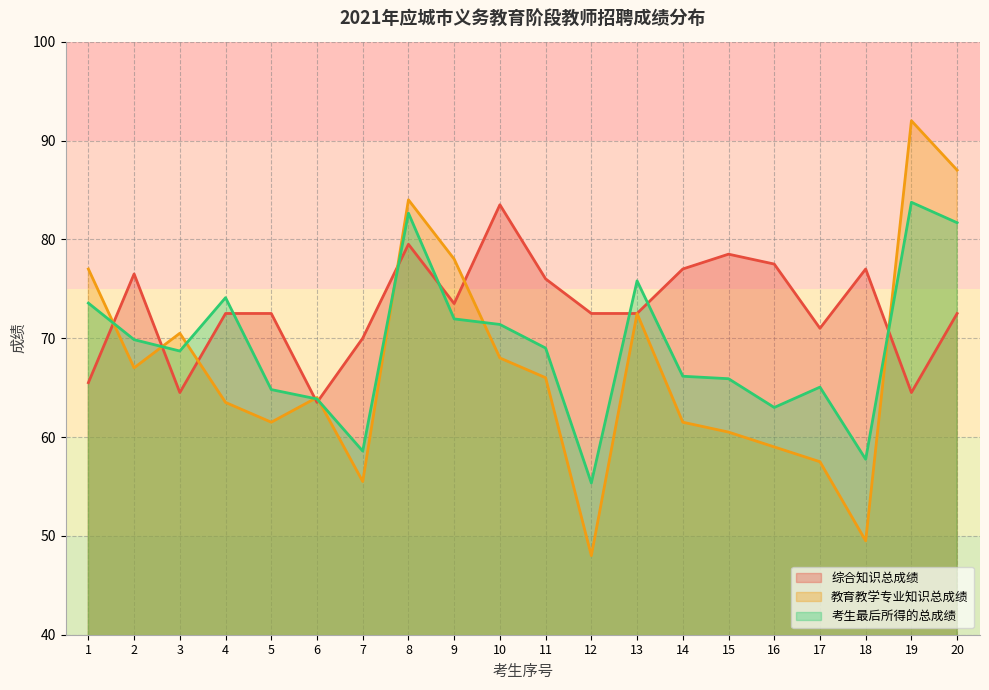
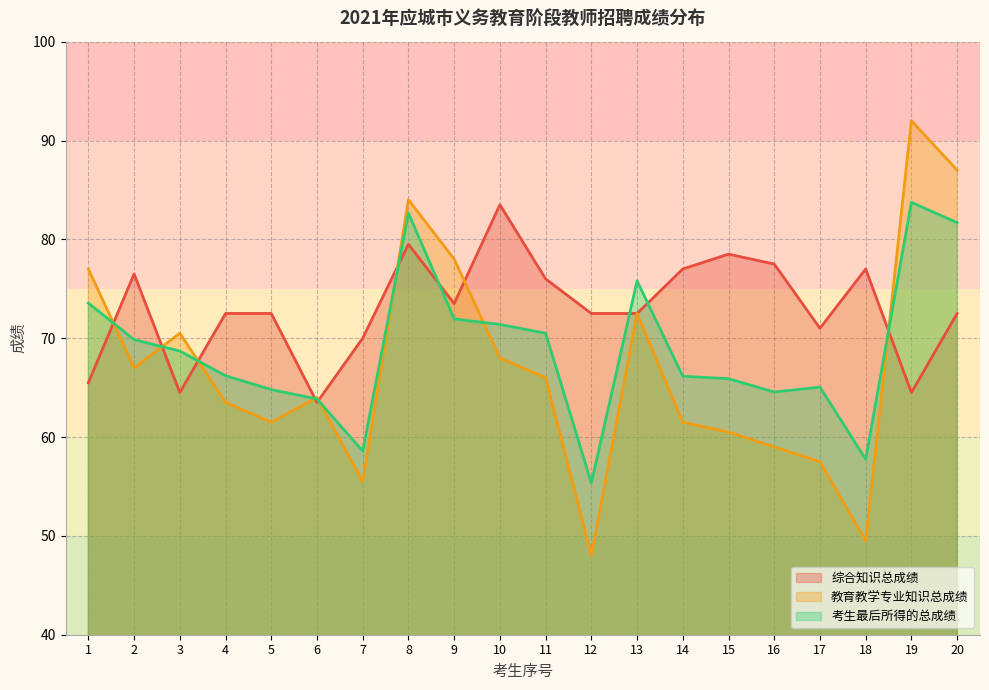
考生最后所得的总成绩, 4: 74 -> 66
考生最后所得的总成绩, 11: 69 -> 71
考生最后所得的总成绩, 16: 63 -> 65
